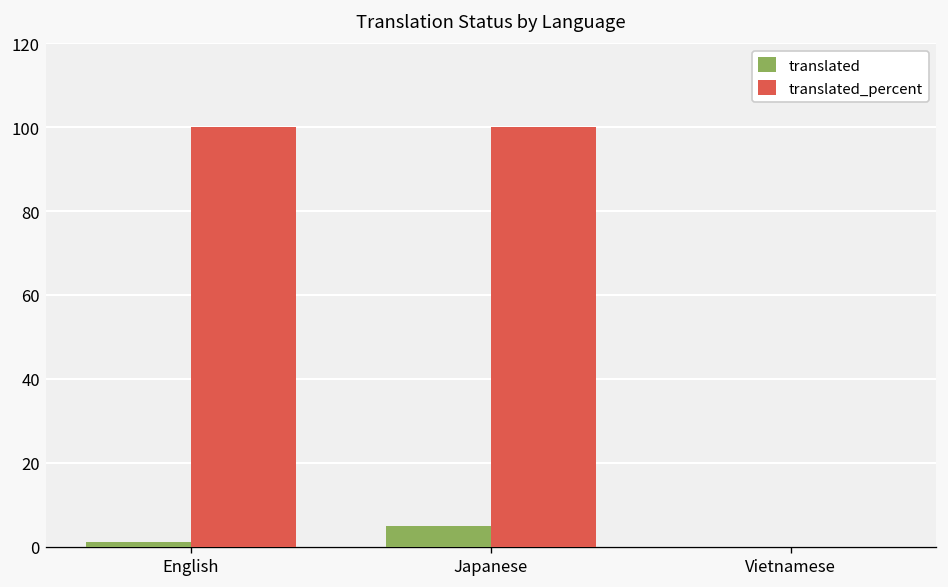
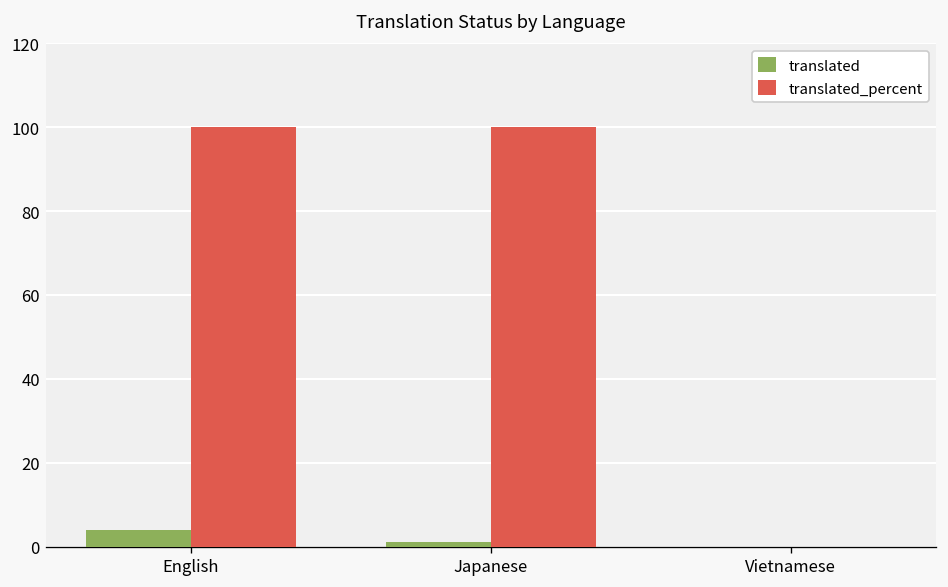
translated, English: 1 -> 4
translated, Japanese: 5 -> 1
